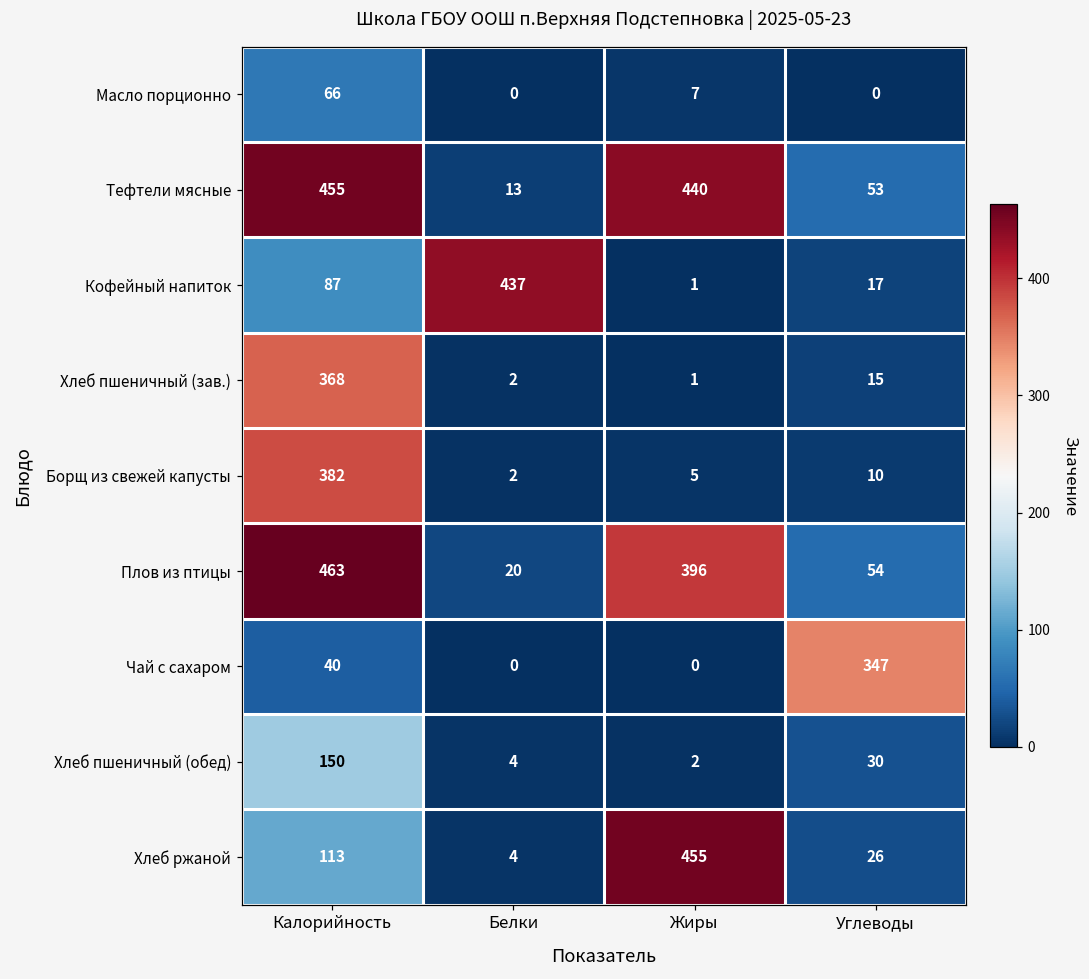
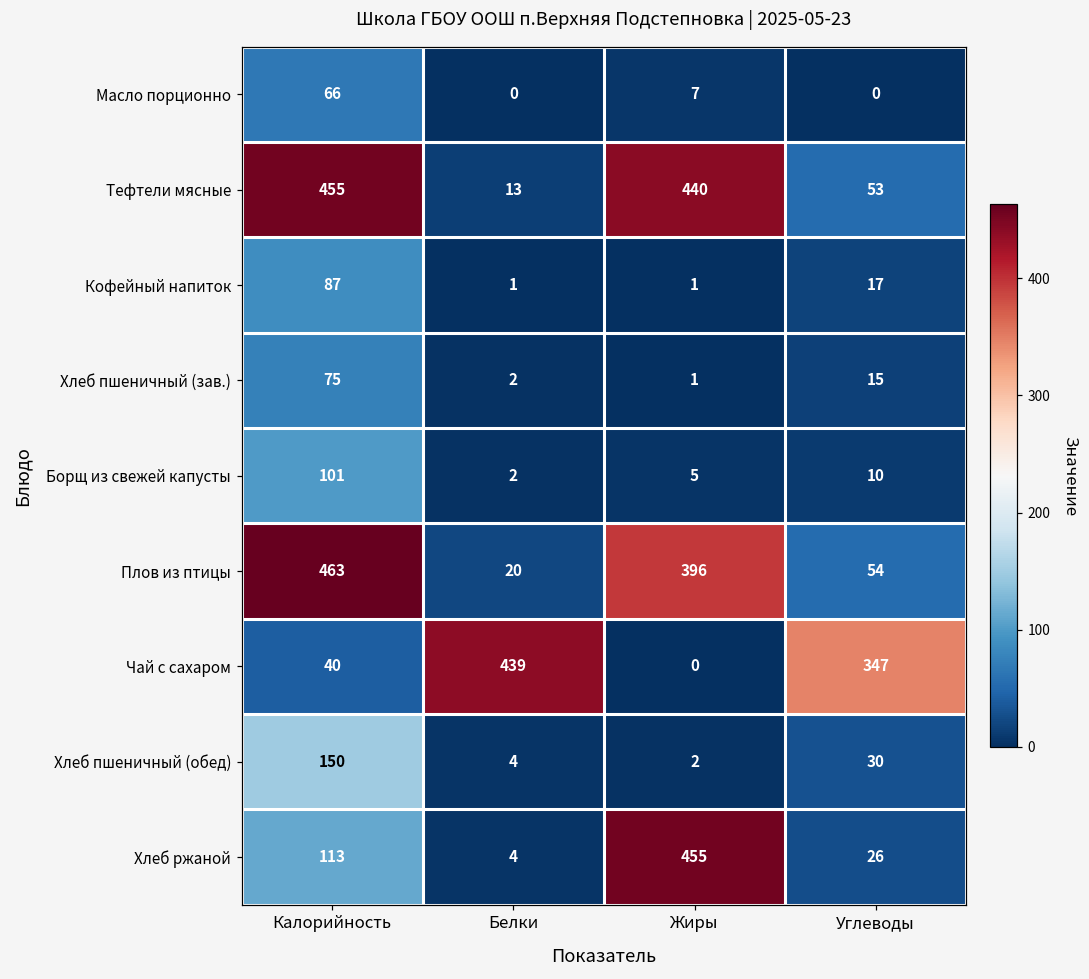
Кофейный напиток, Белки: 437 -> 1
Хлеб пшеничный (зав.), Калорийность: 368 -> 75
Борщ из свежей капусты, Калорийность: 382 -> 101
Чай с сахаром, Белки: 0 -> 439
